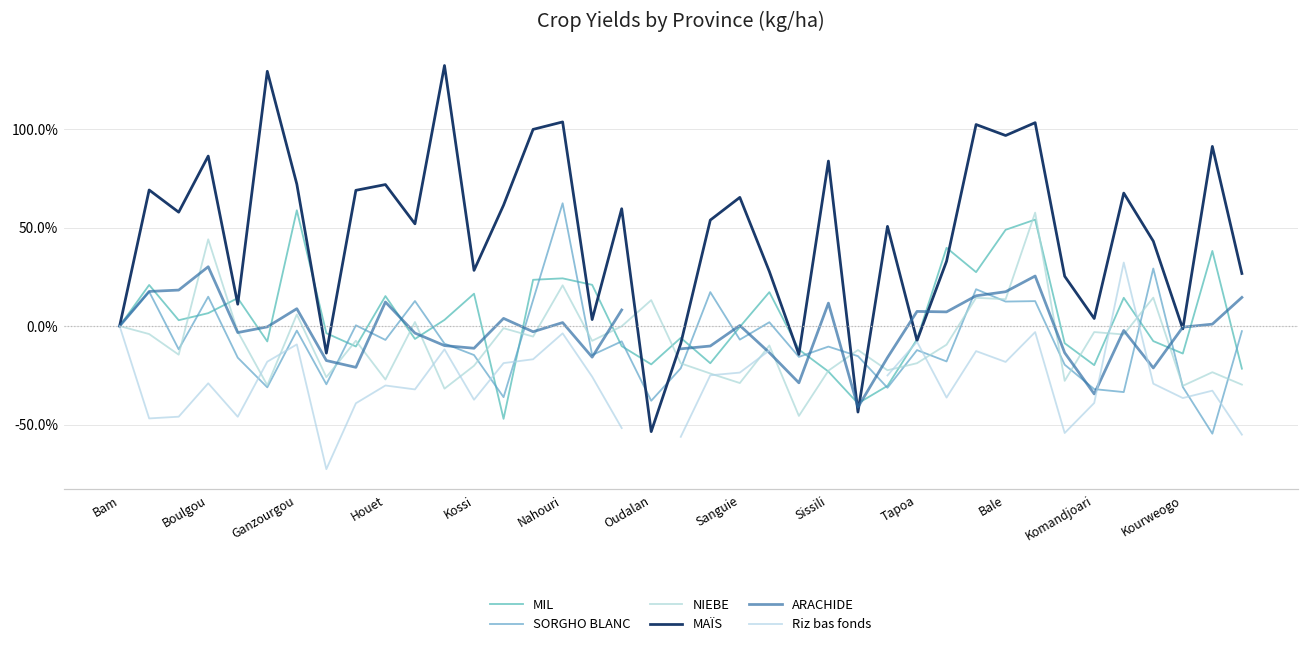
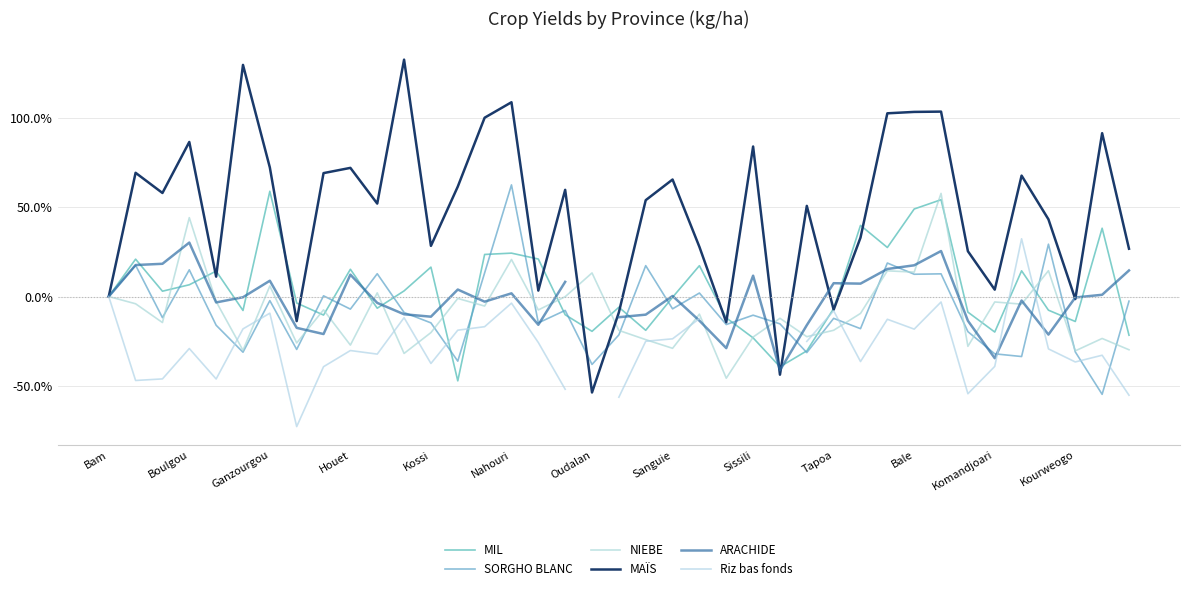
MAÏS, Nahouri: 104% -> 109%
MAÏS, Bale: 97% -> 103%
